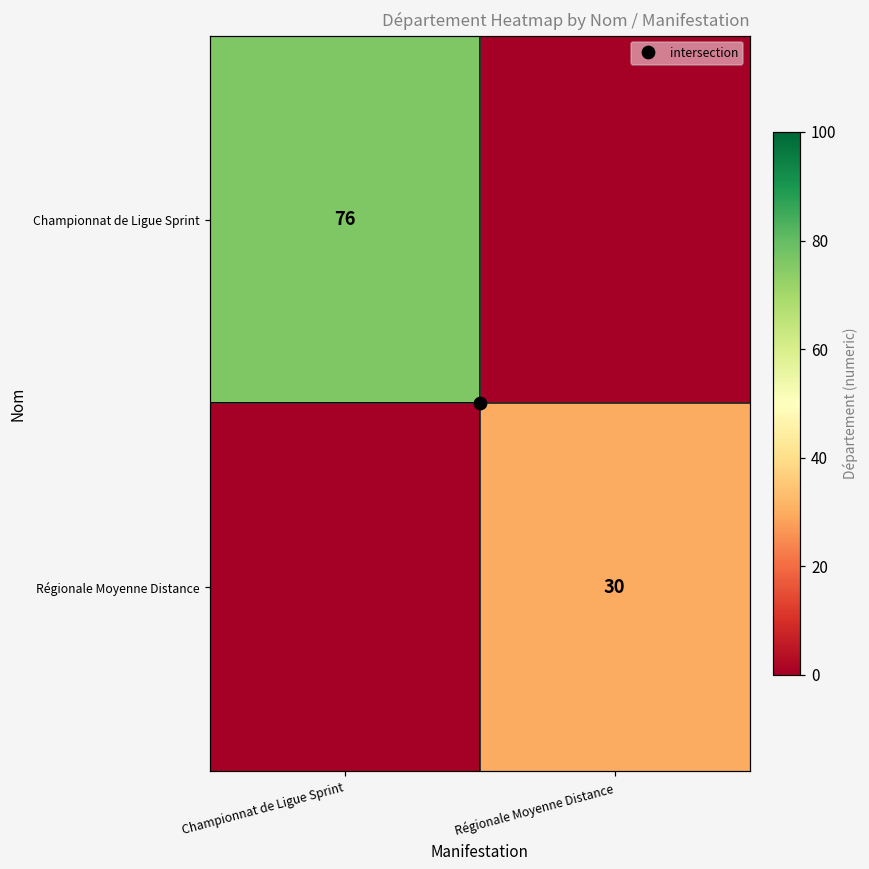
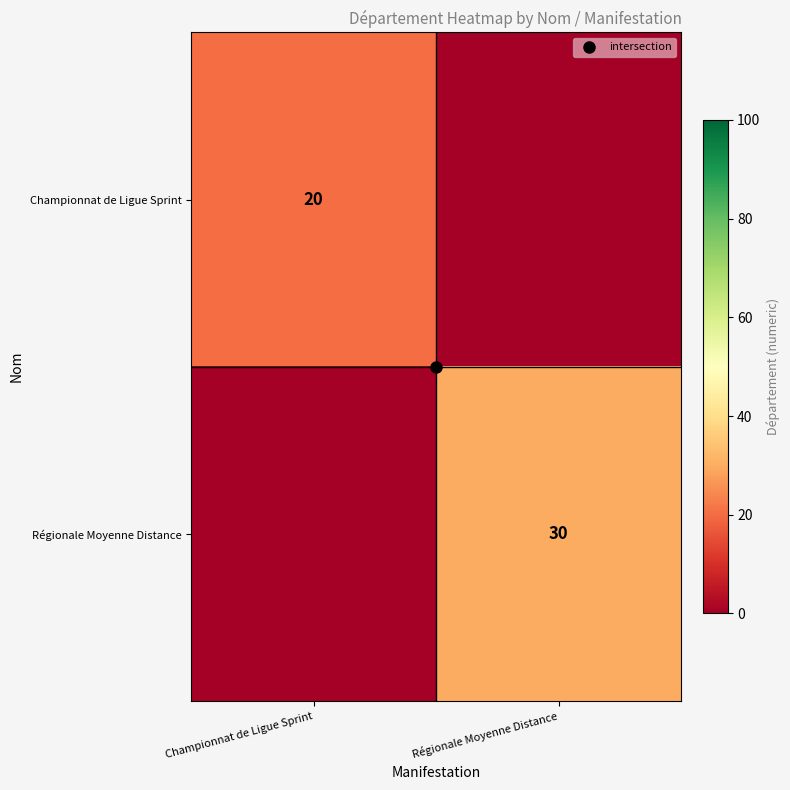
Championnat de Ligue Sprint, Championnat de Ligue Sprint: 76 -> 20
